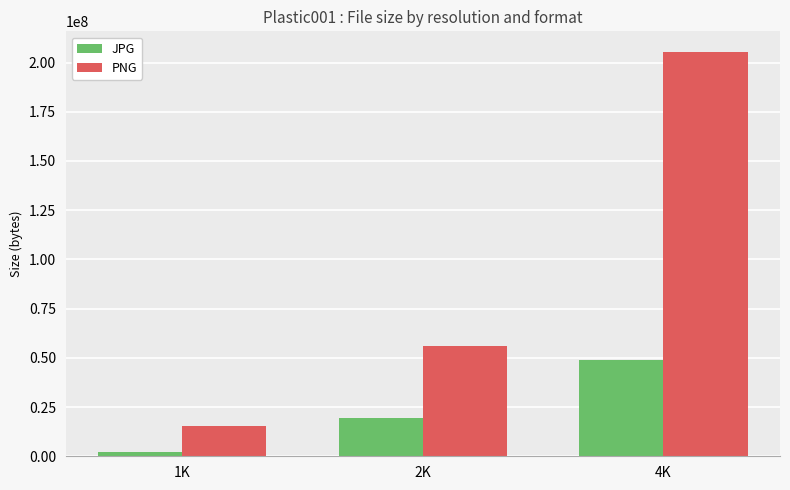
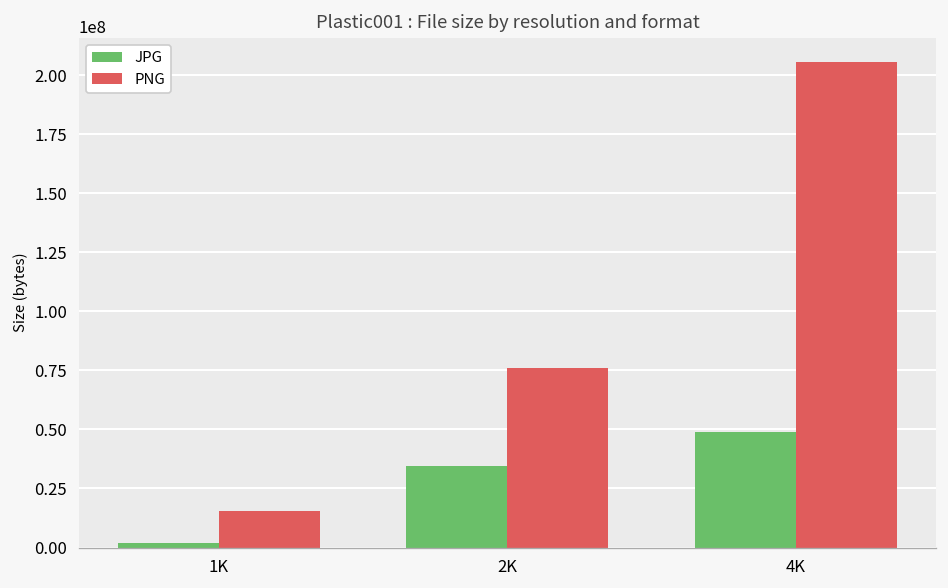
JPG, 2K: 20000000 -> 35000000
PNG, 2K: 56000000 -> 76000000
